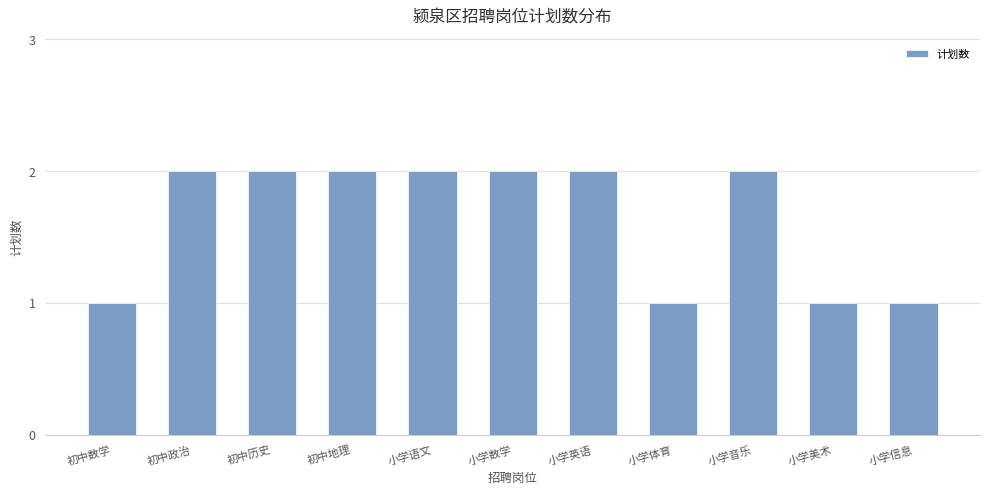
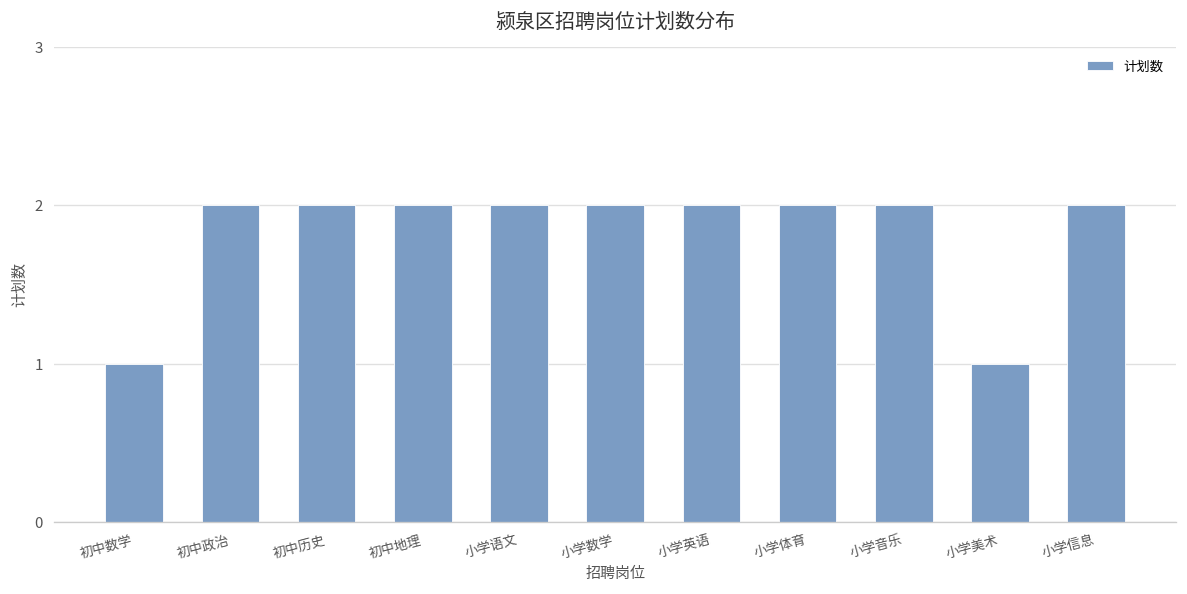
小学体育: 1 -> 2
小学信息: 1 -> 2
